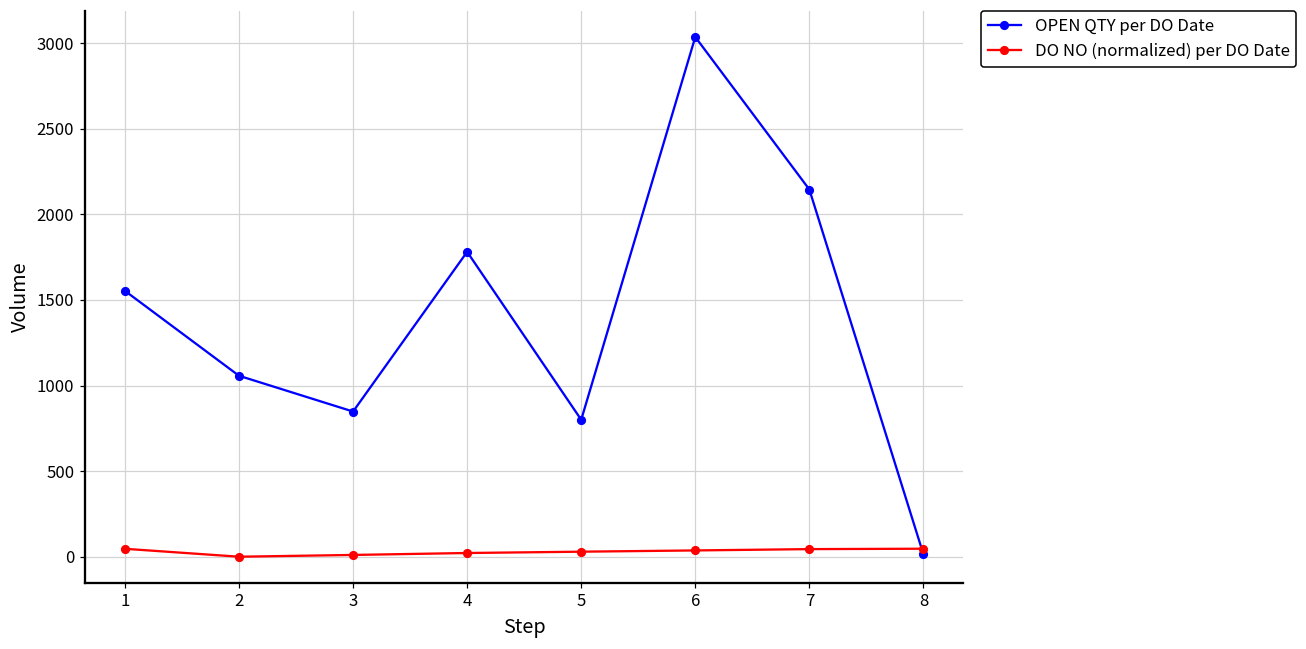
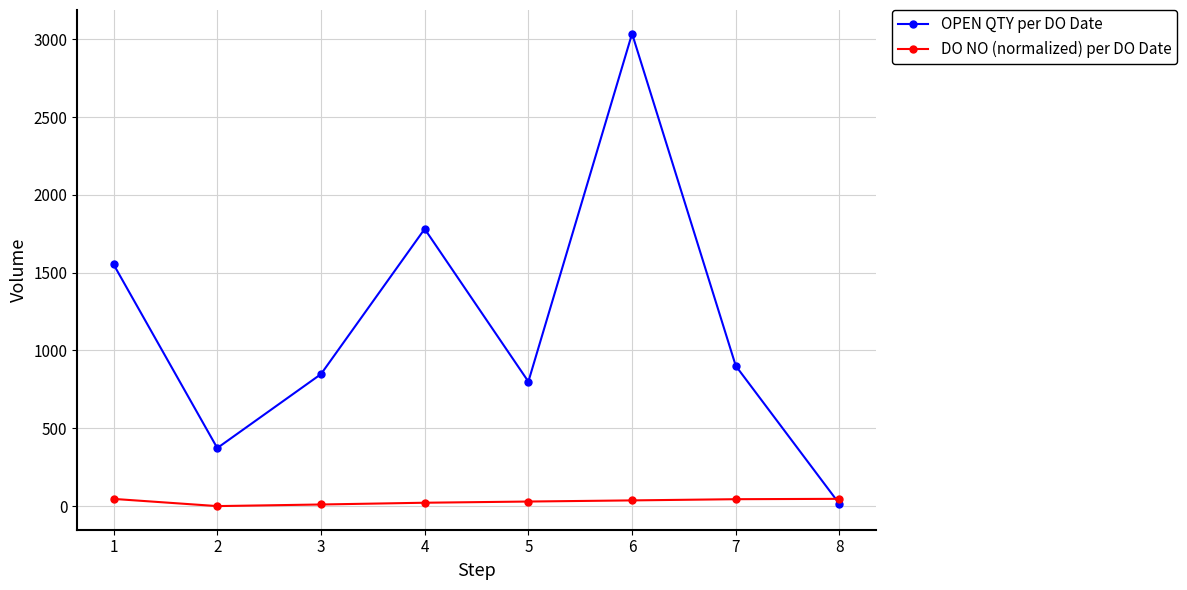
OPEN QTY per DO Date, 2: 1060 -> 370
OPEN QTY per DO Date, 7: 2150 -> 900
